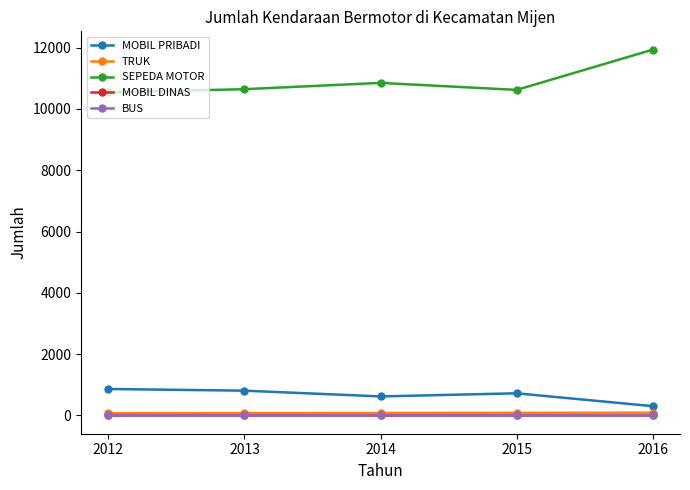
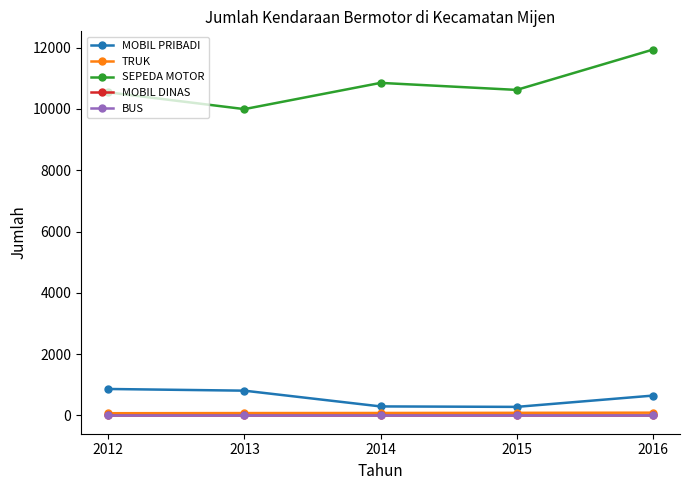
SEPEDA MOTOR, 2013: 10600 -> 10000
MOBIL PRIBADI, 2014: 600 -> 300
MOBIL PRIBADI, 2015: 700 -> 300
MOBIL PRIBADI, 2016: 300 -> 600
